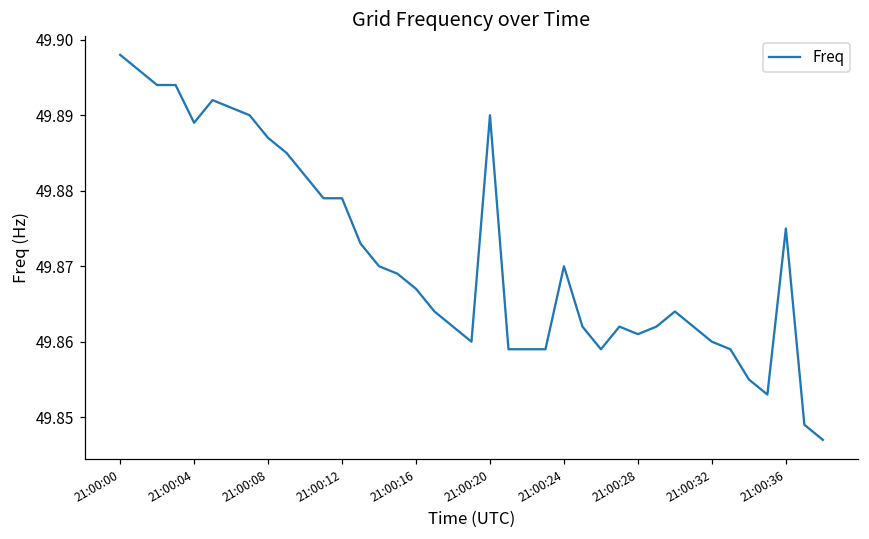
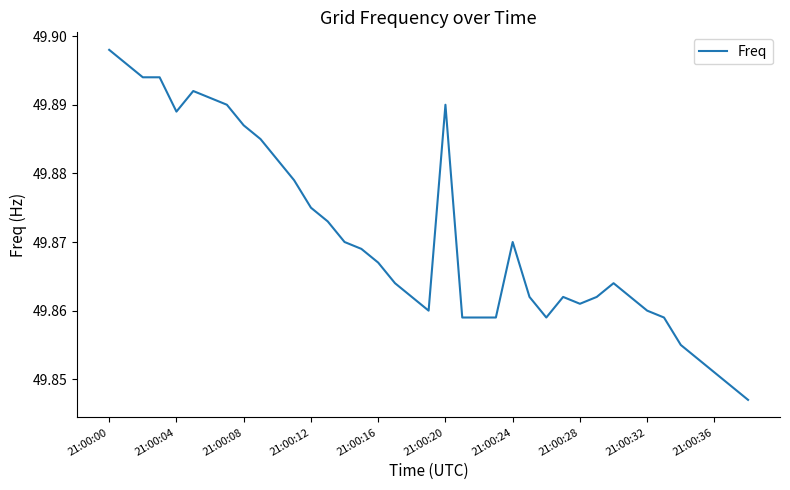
21:00:12: 49.879 -> 49.875
21:00:36: 49.875 -> 49.851
